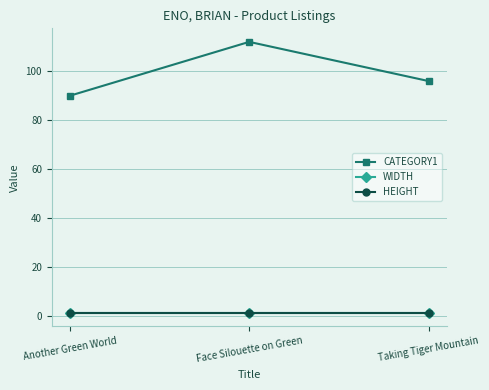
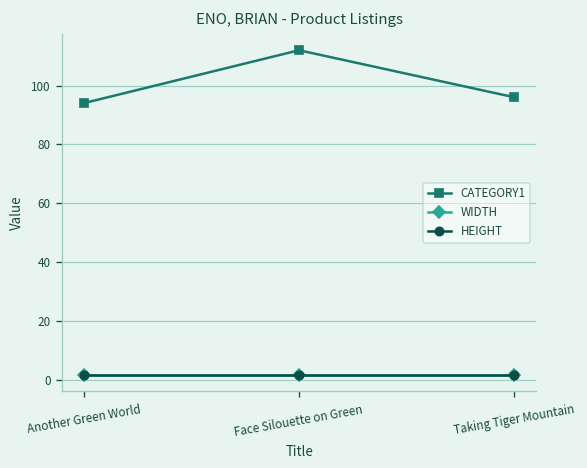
CATEGORY1, Another Green World: 90 -> 94
